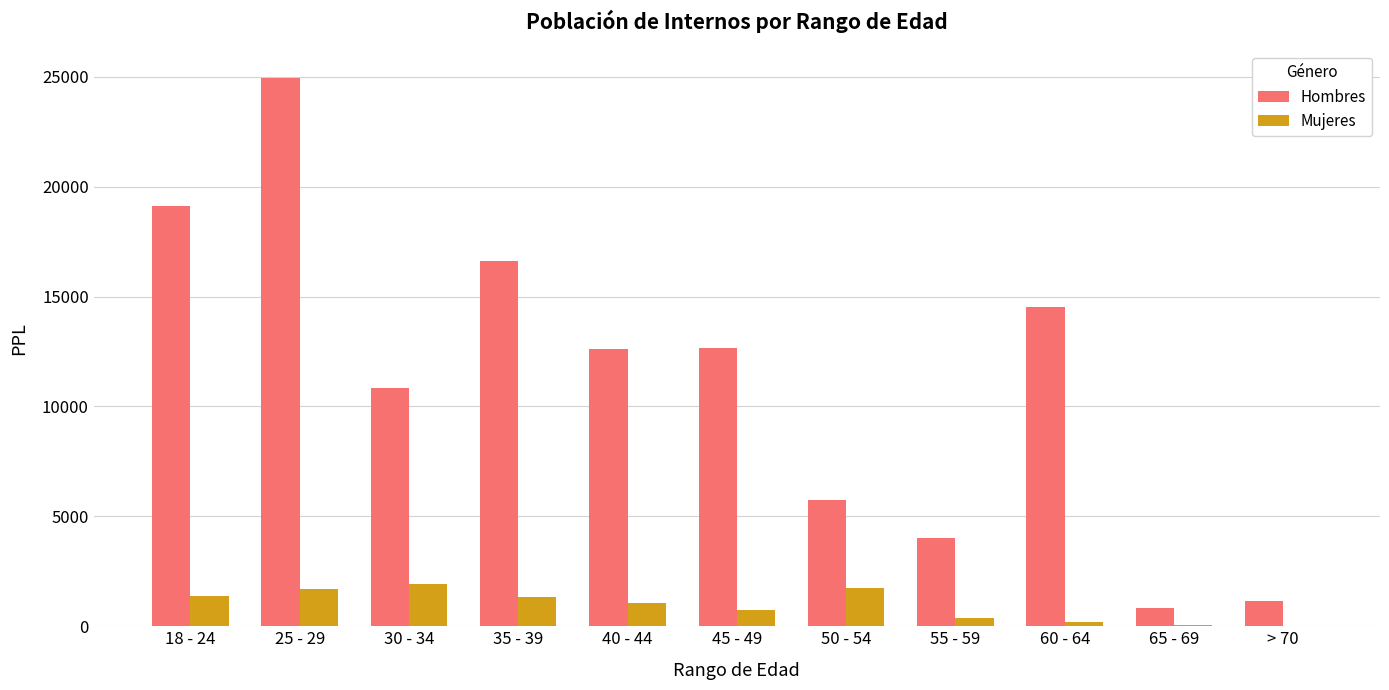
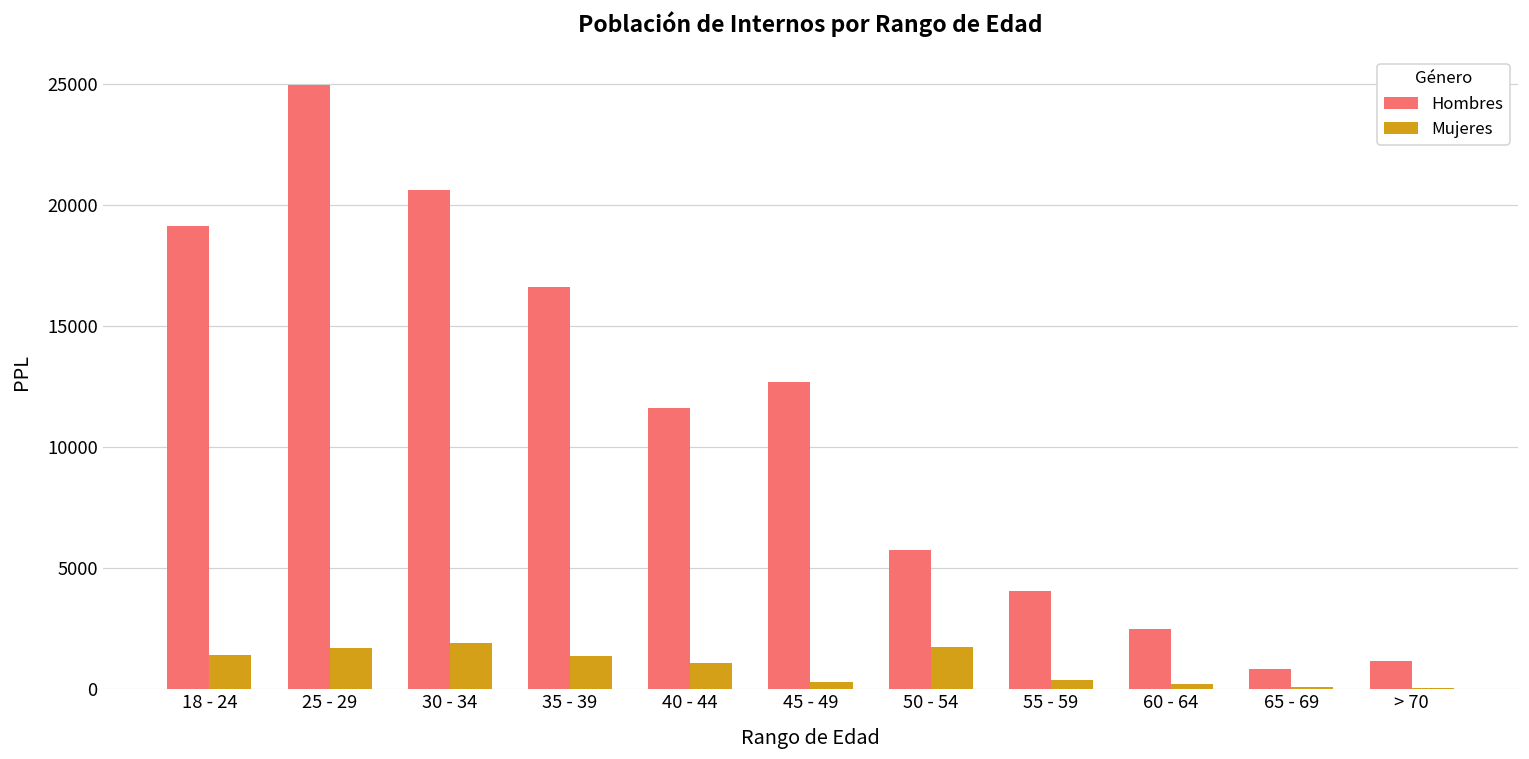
Hombres, 30 - 34: 10800 -> 20600
Hombres, 40 - 44: 12600 -> 11600
Mujeres, 45 - 49: 700 -> 300
Hombres, 60 - 64: 14500 -> 2500
